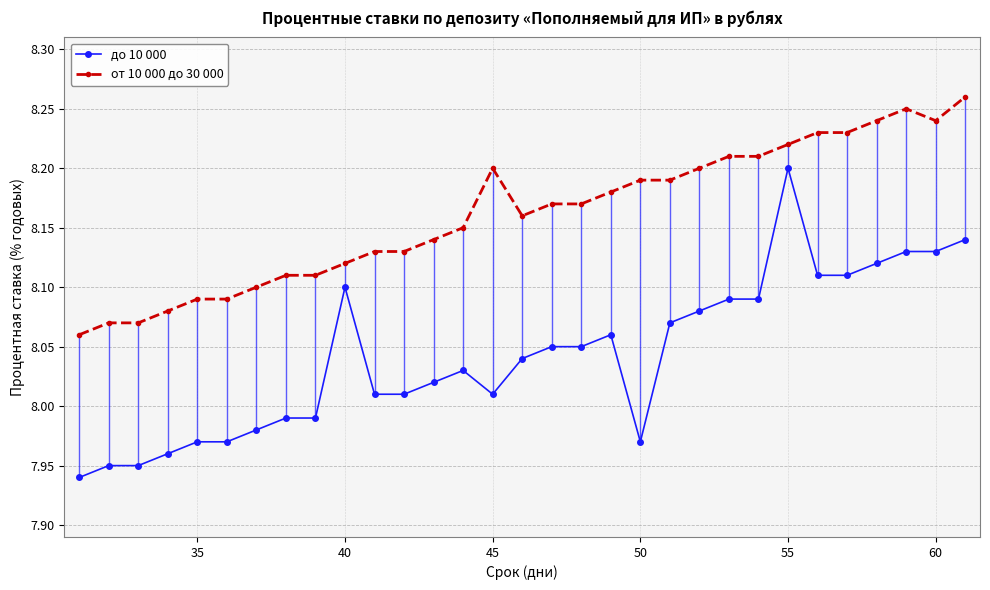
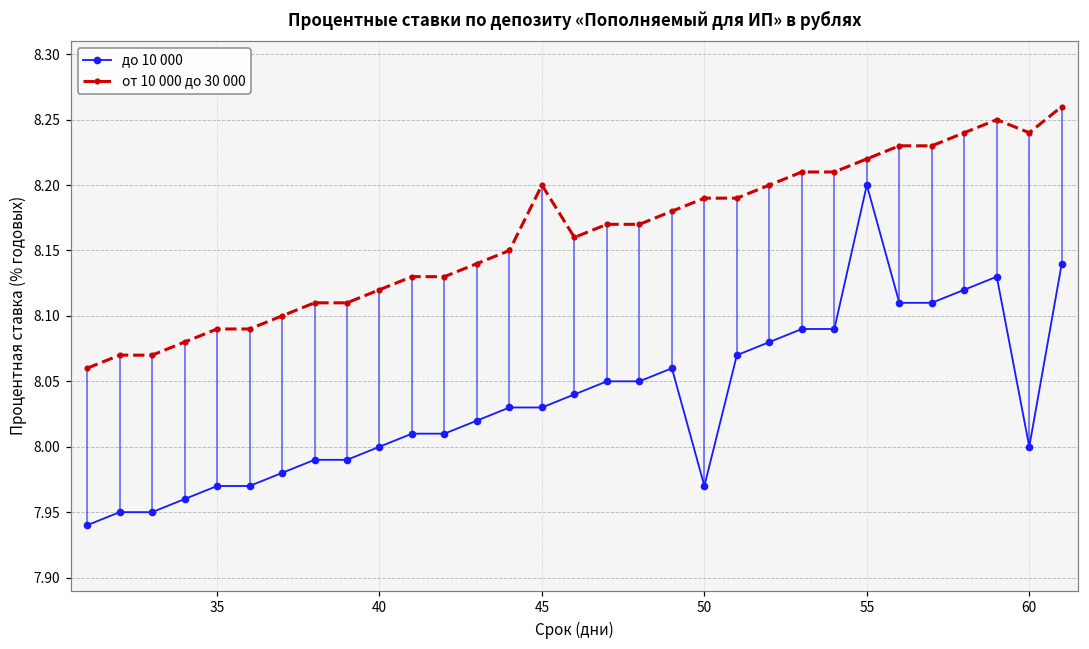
до 10 000, 40: 8.1 -> 8.0
до 10 000, 45: 8.01 -> 8.03
до 10 000, 60: 8.13 -> 8.00
